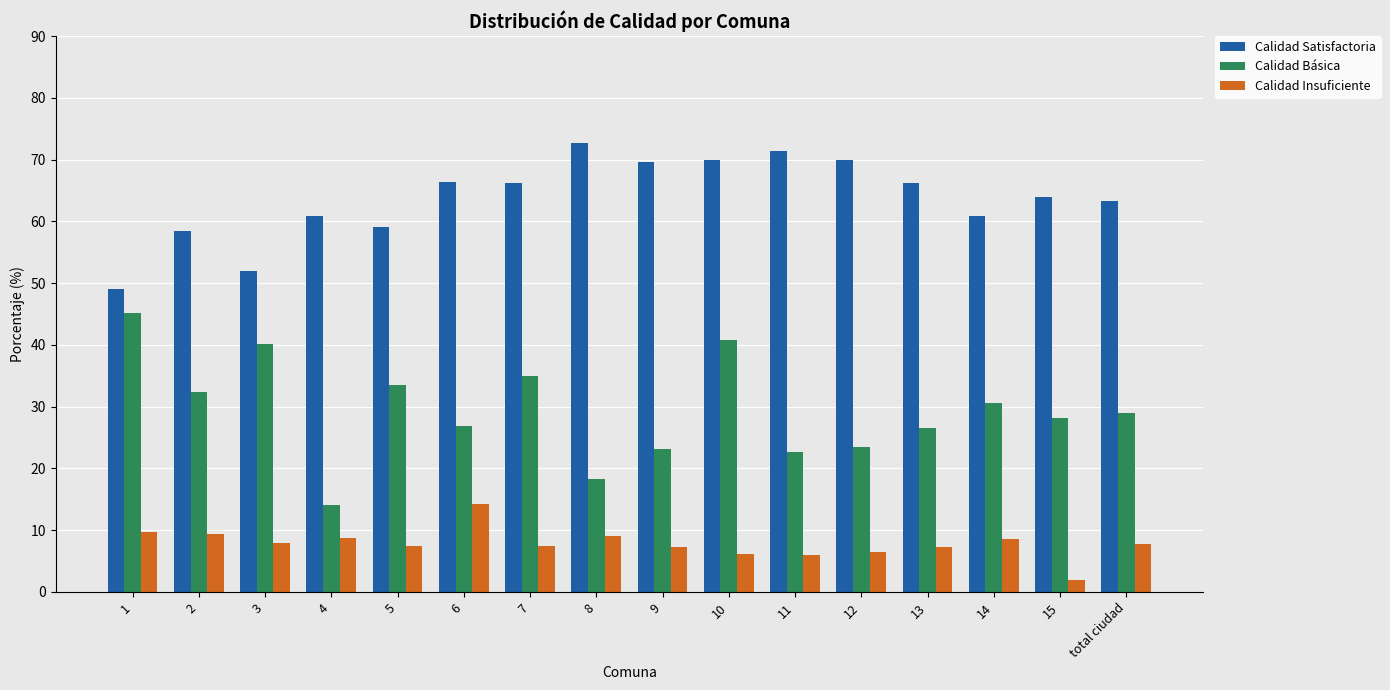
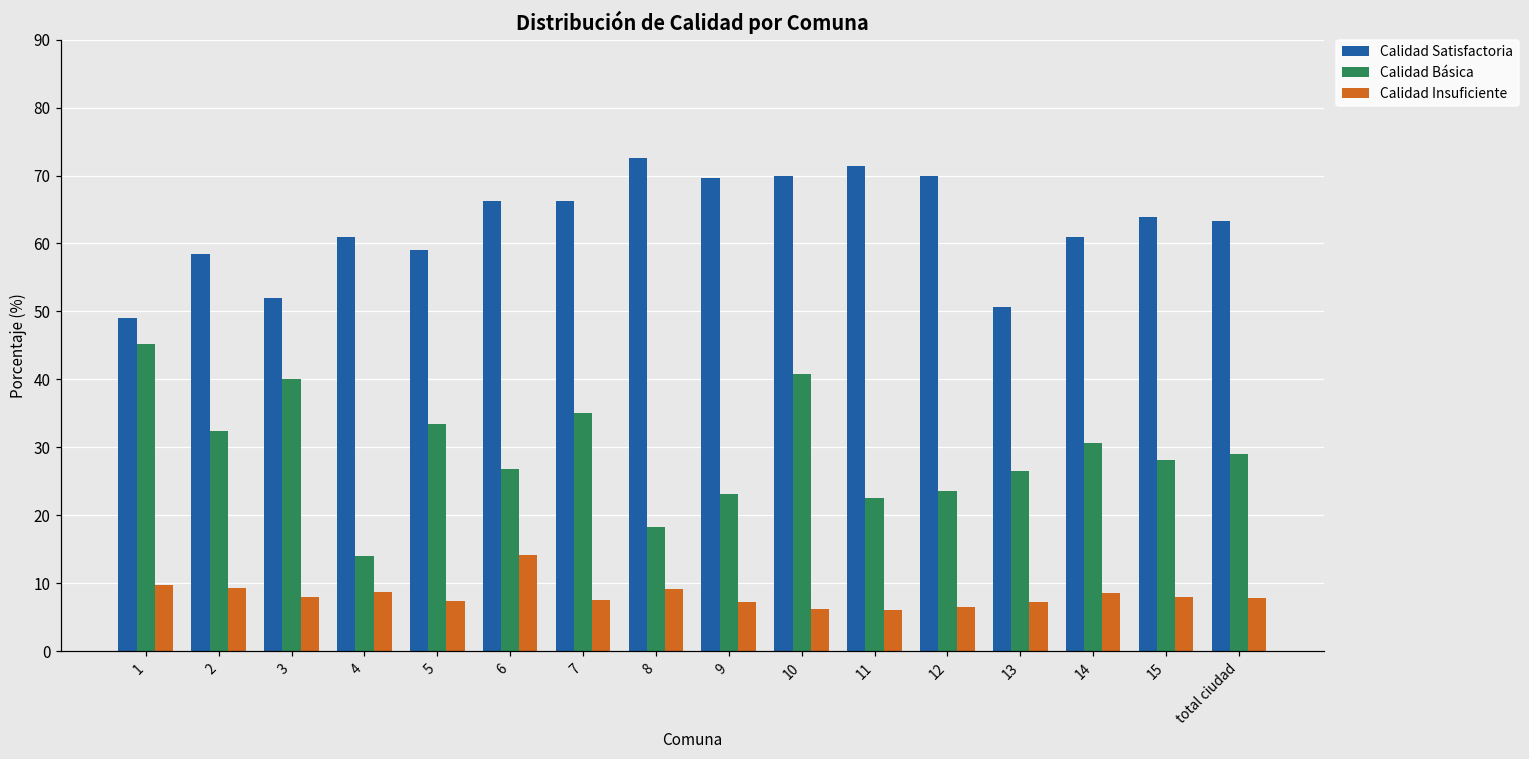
Calidad Satisfactoria, 13: 66 -> 51
Calidad Insuficiente, 15: 2 -> 8
